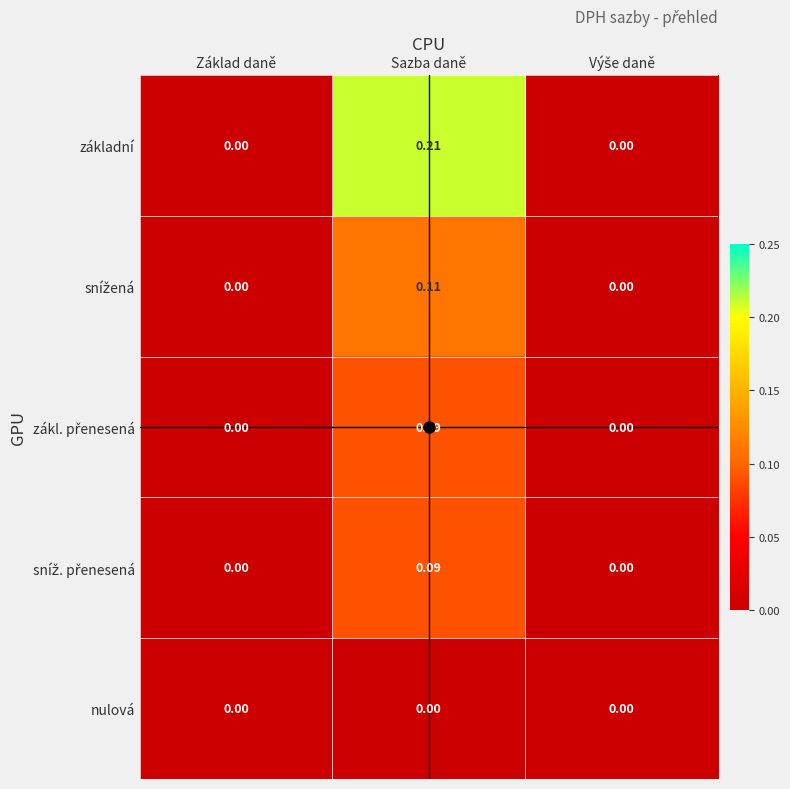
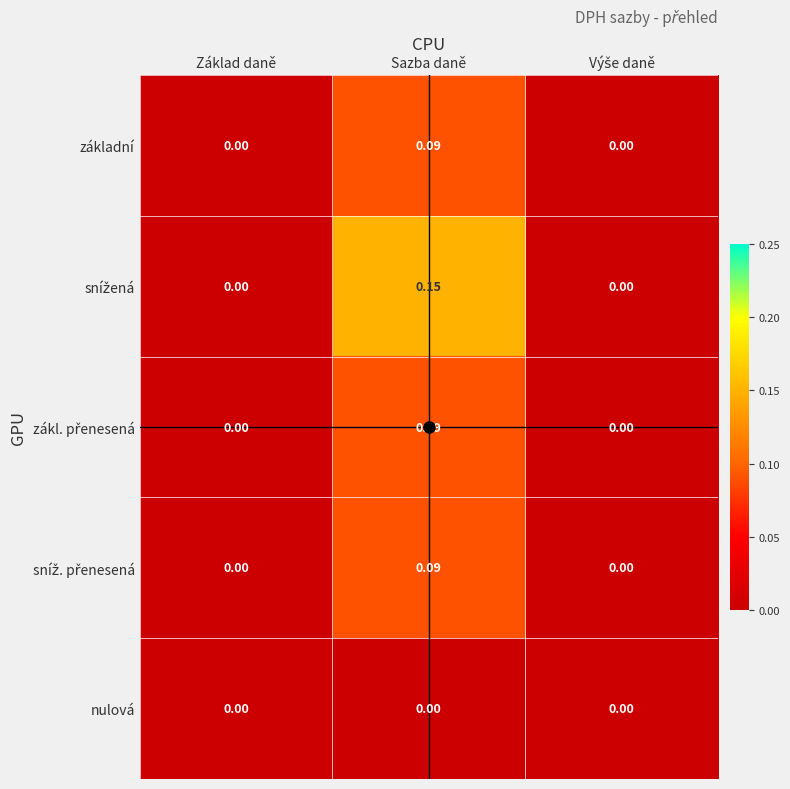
základní, Sazba daně: 0.21 -> 0.09
snížená, Sazba daně: 0.11 -> 0.15
